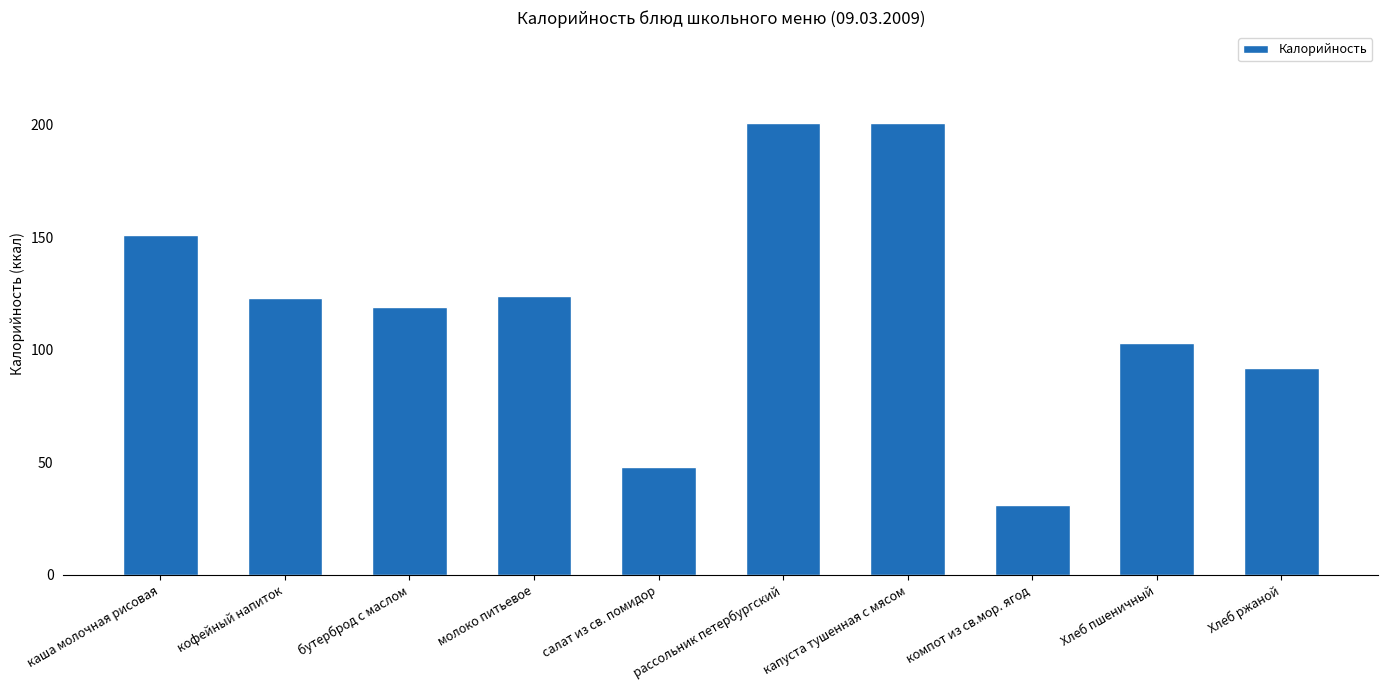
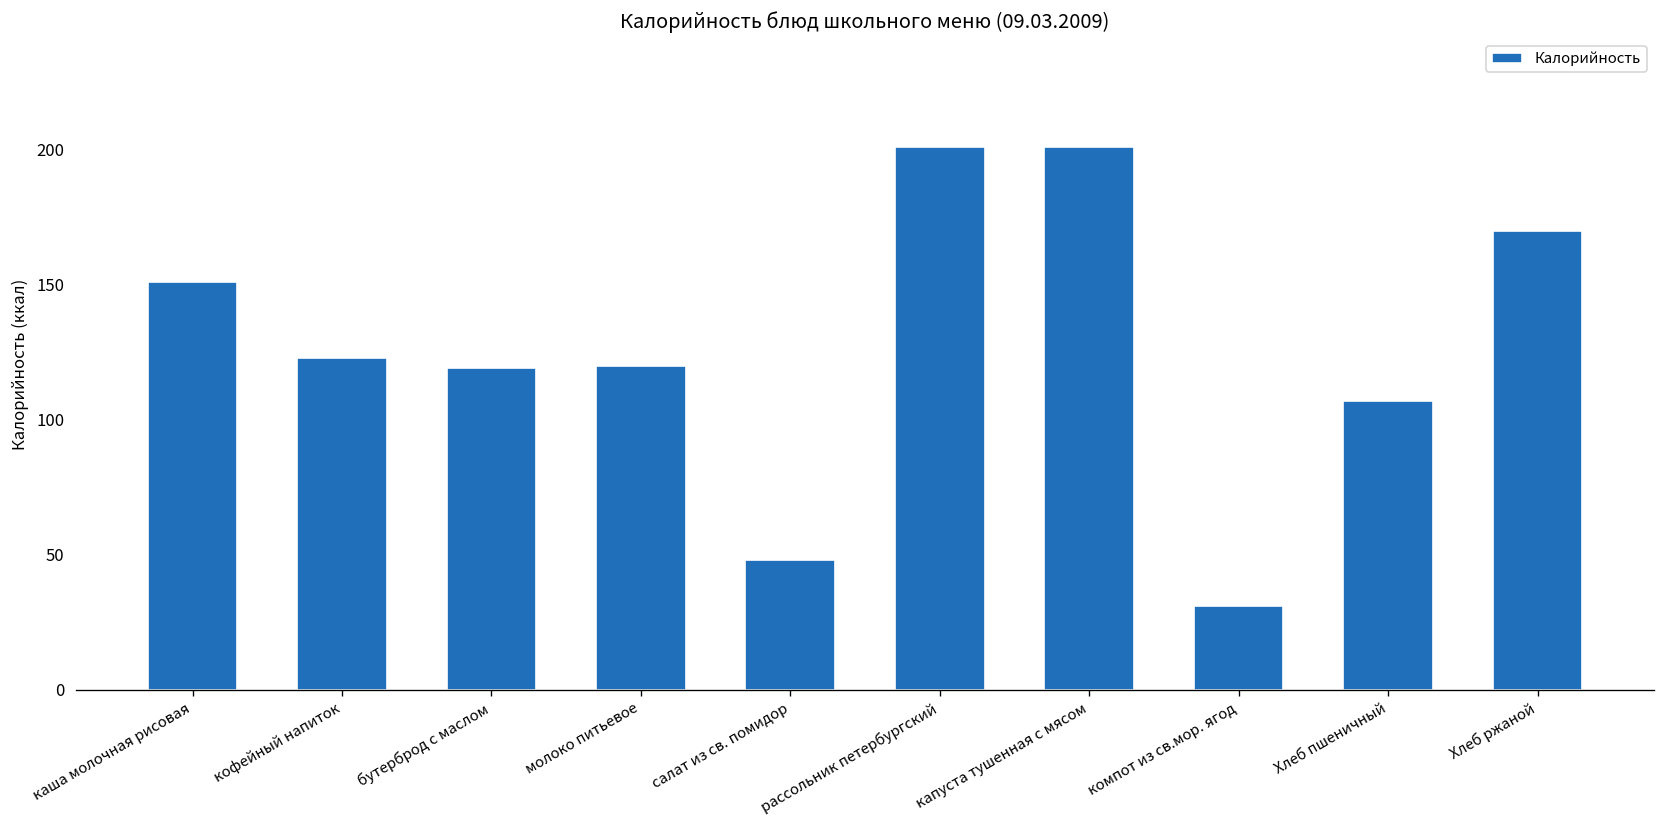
молоко питьевое: 124 -> 120
Хлеб пшеничный: 103 -> 107
Хлеб ржаной: 92 -> 170
